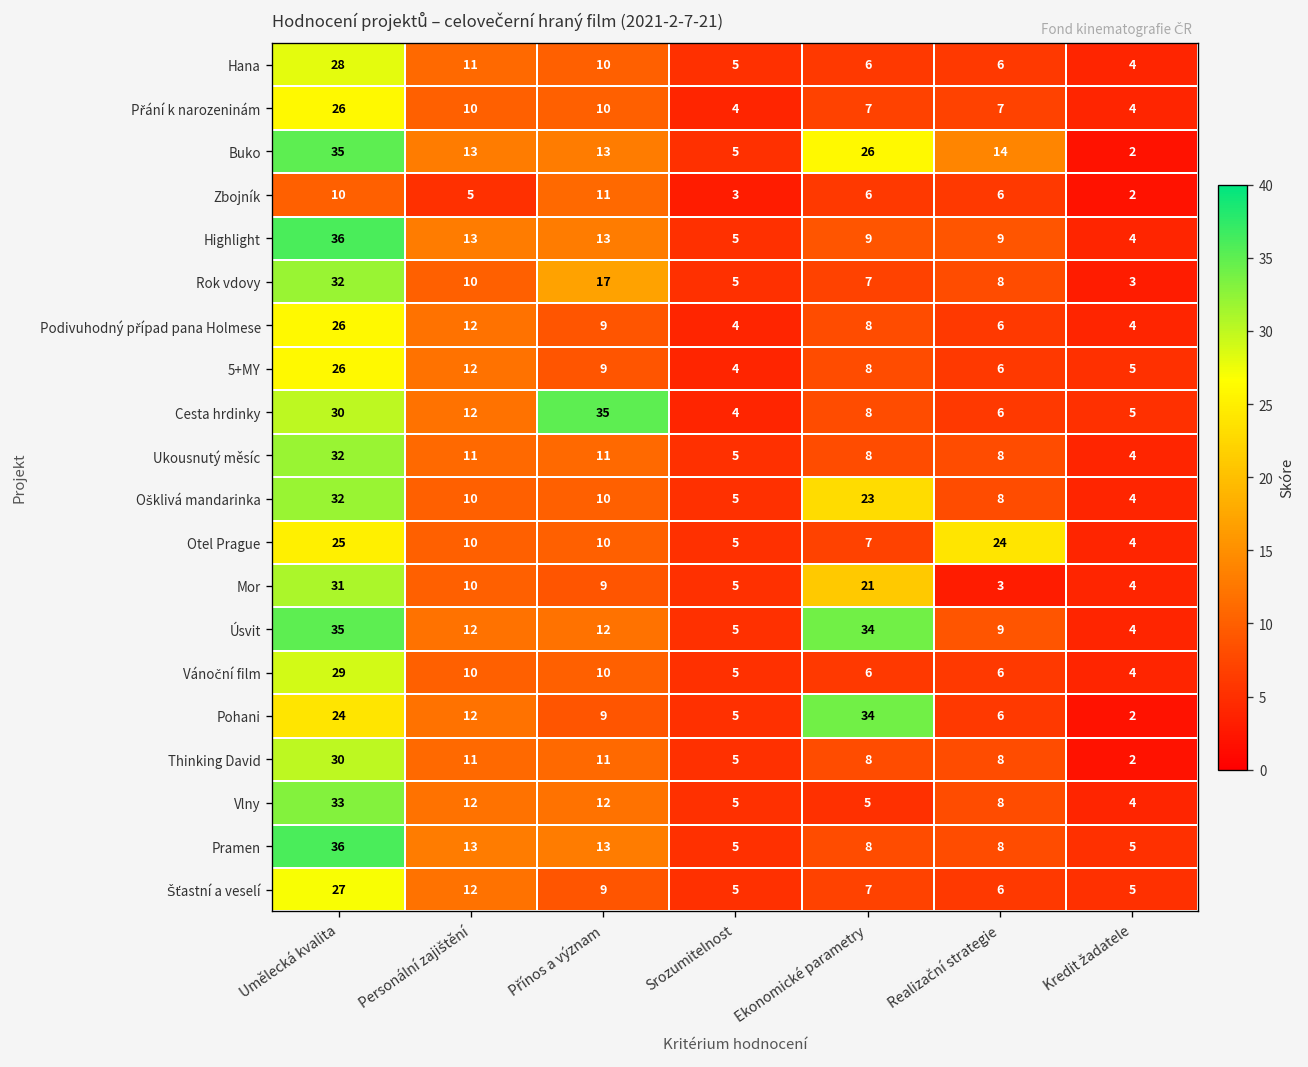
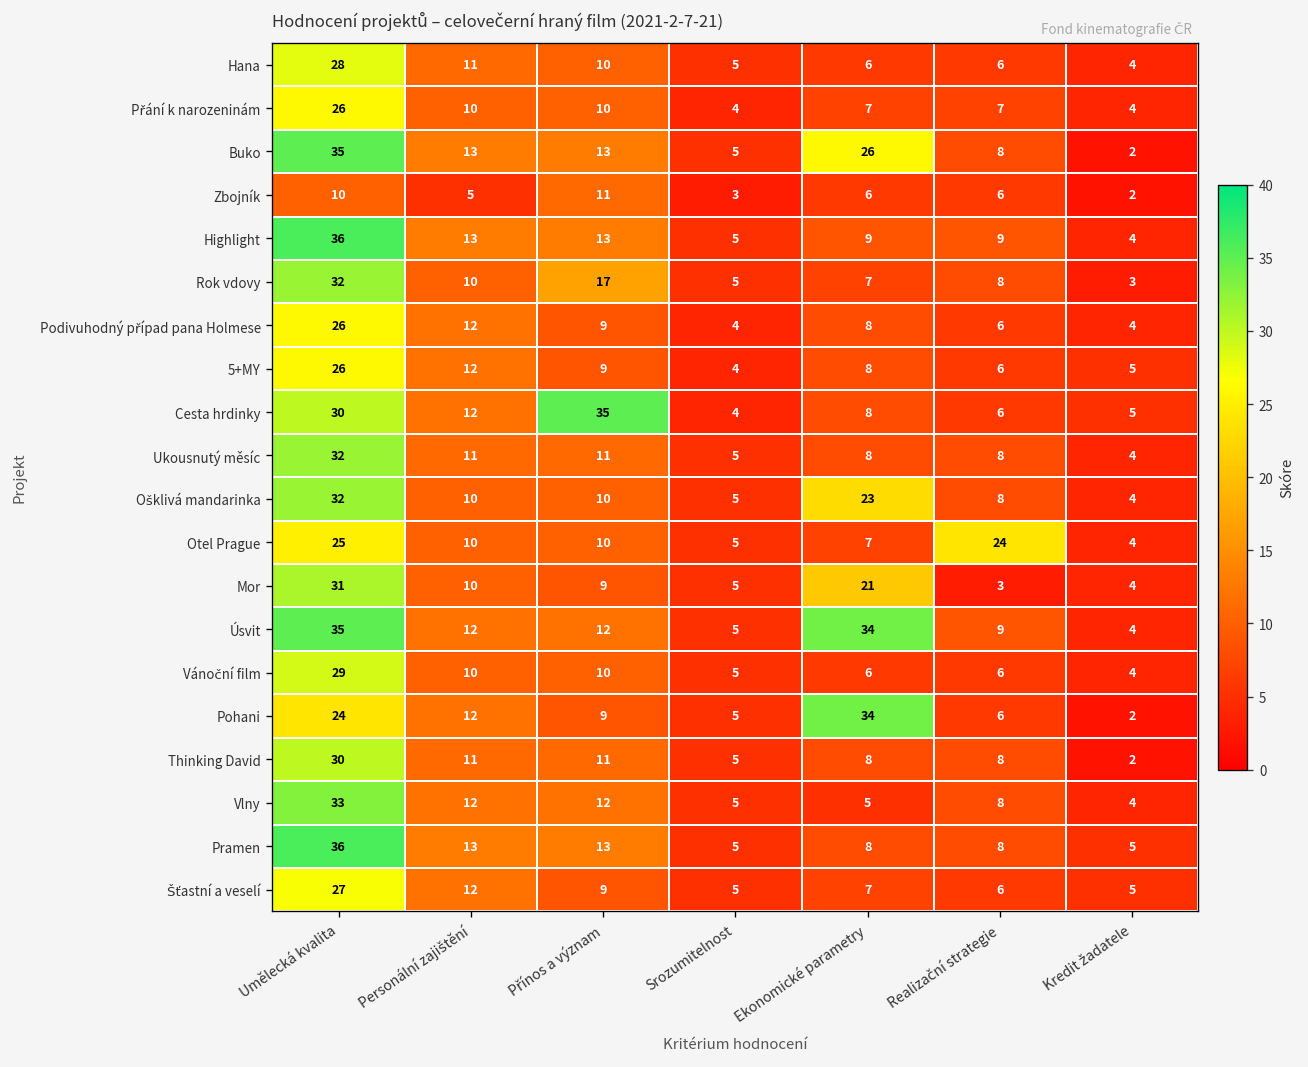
Buko, Realizační strategie: 14 -> 8
